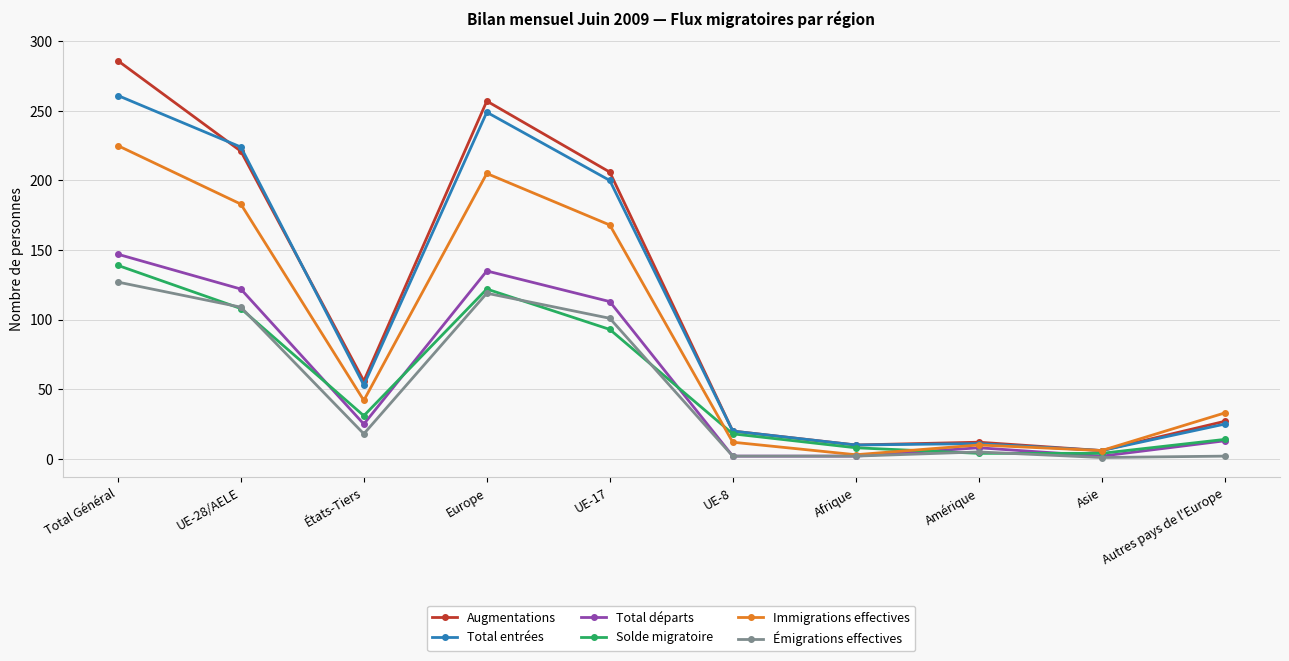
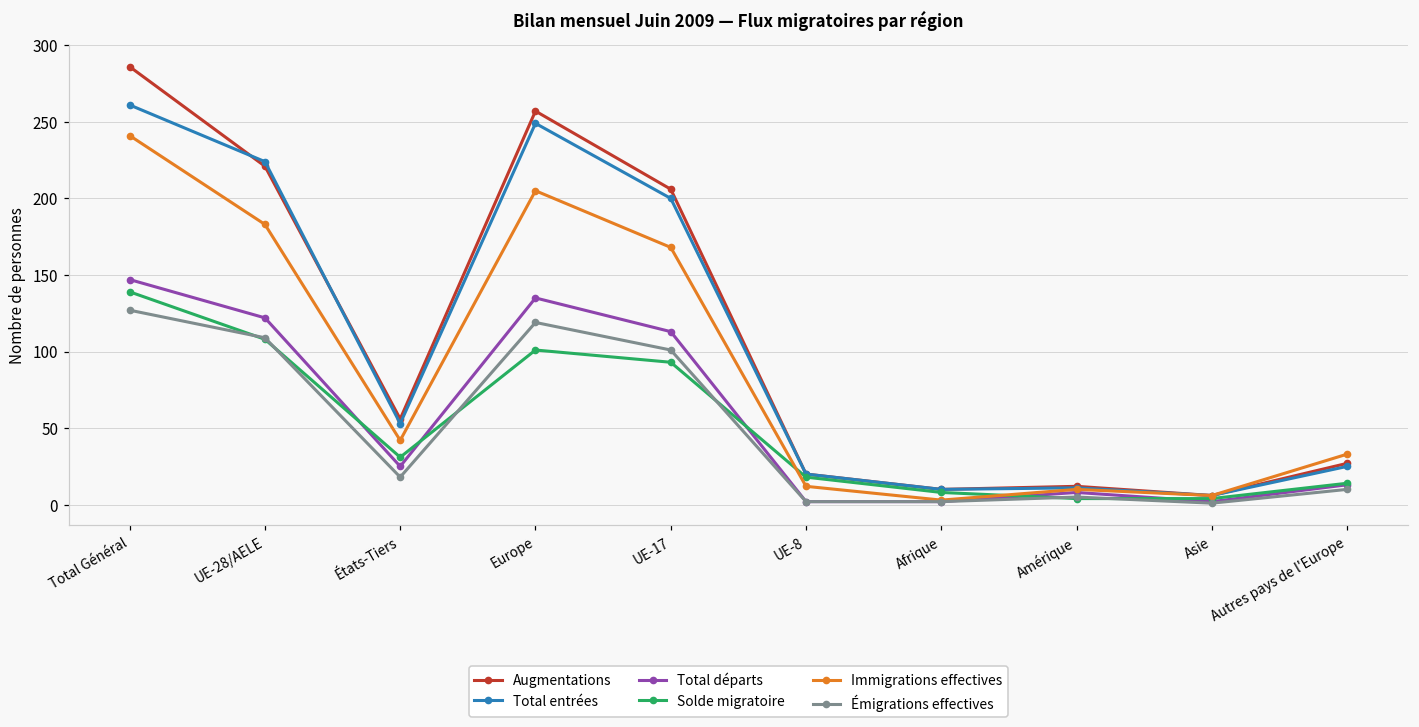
Immigrations effectives, Total Général: 225 -> 241
Solde migratoire, Europe: 122 -> 101
Émigrations effectives, Autres pays de l'Europe: 2 -> 10
